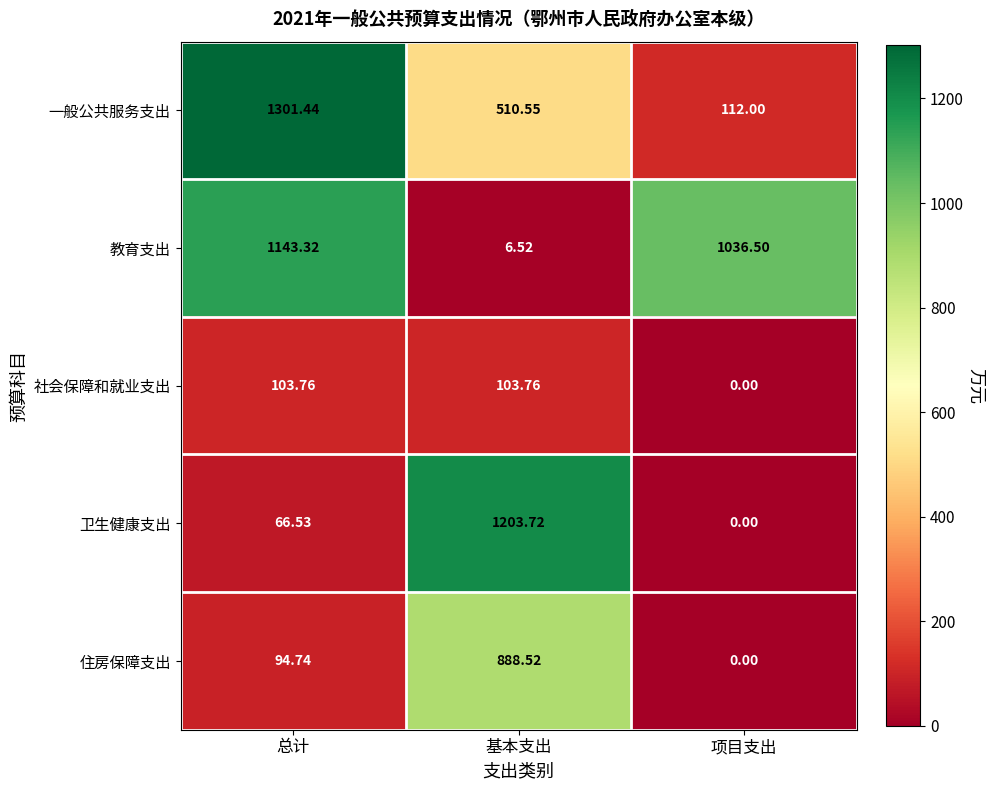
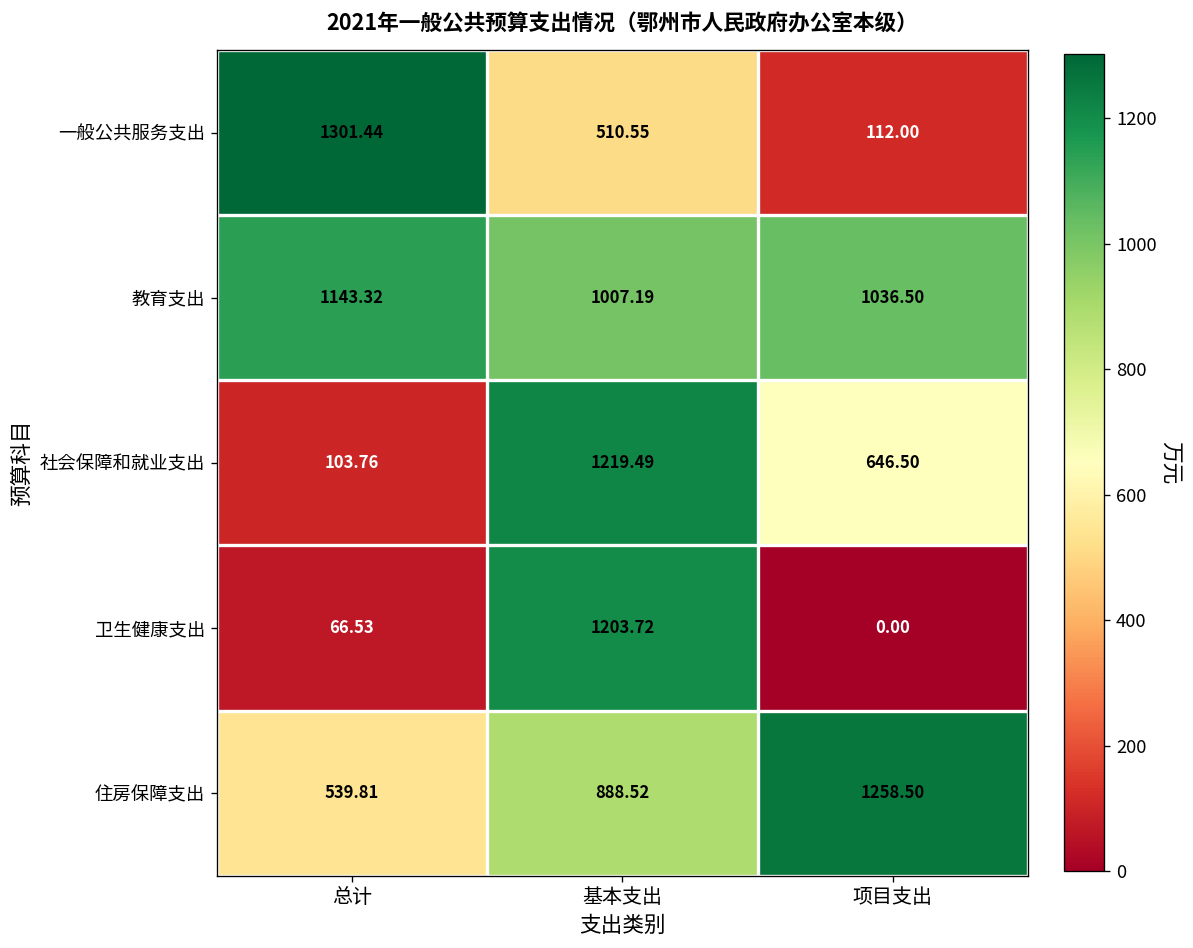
教育支出, 基本支出: 6.52 -> 1007.19
社会保障和就业支出, 基本支出: 103.76 -> 1219.49
社会保障和就业支出, 项目支出: 0.00 -> 646.50
住房保障支出, 总计: 94.74 -> 539.81
住房保障支出, 项目支出: 0.00 -> 1258.50
